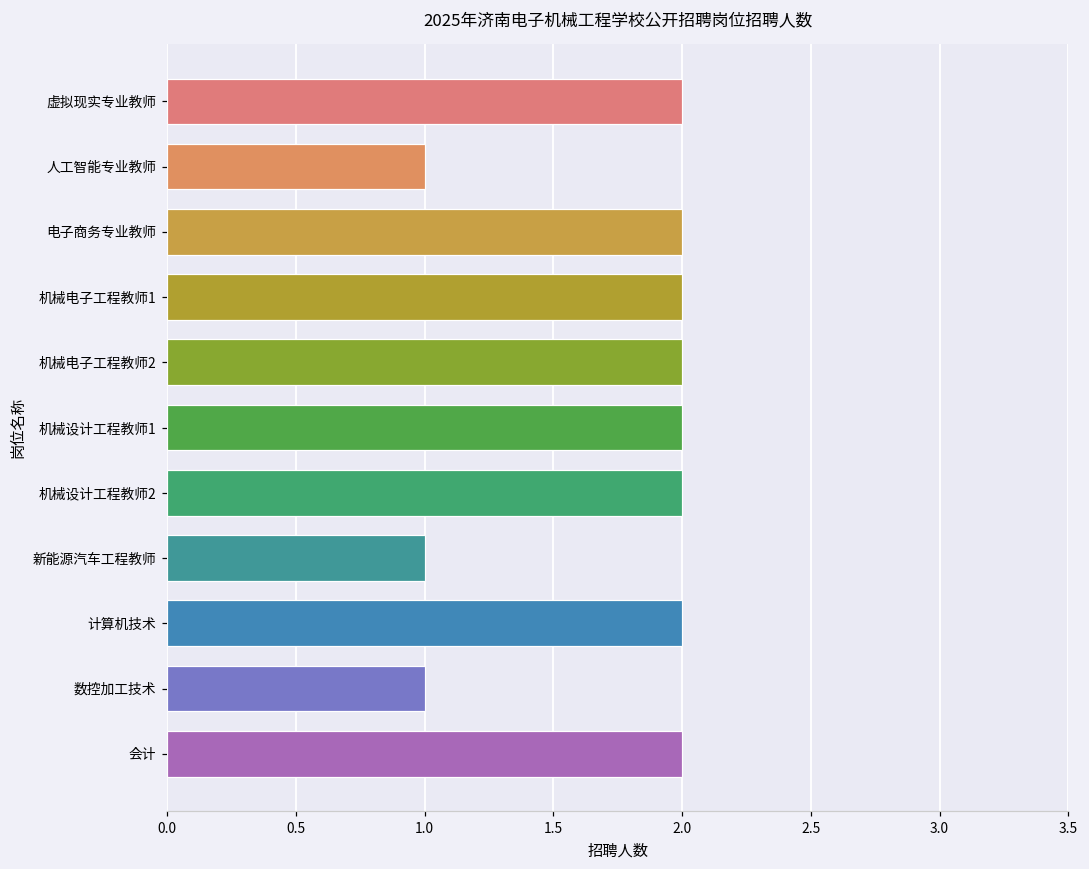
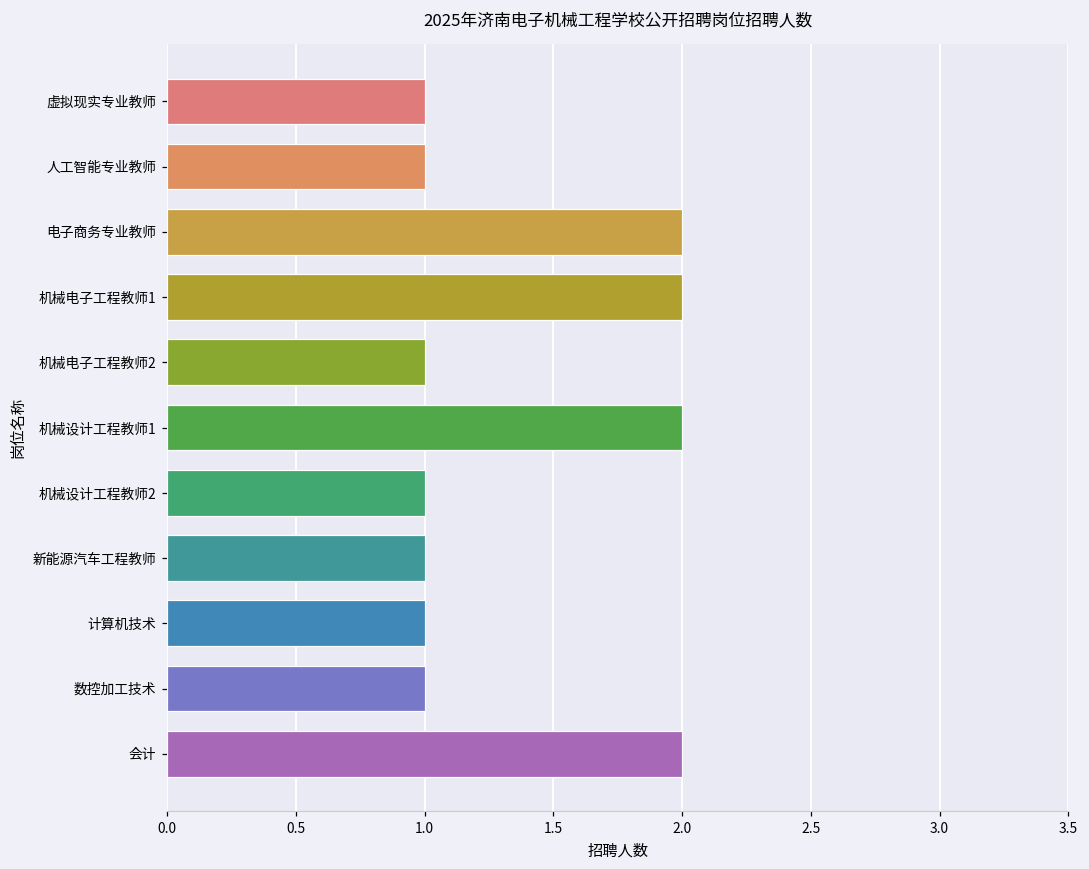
虚拟现实专业教师: 2 -> 1
机械电子工程教师2: 2 -> 1
机械设计工程教师2: 2 -> 1
计算机技术: 2 -> 1
